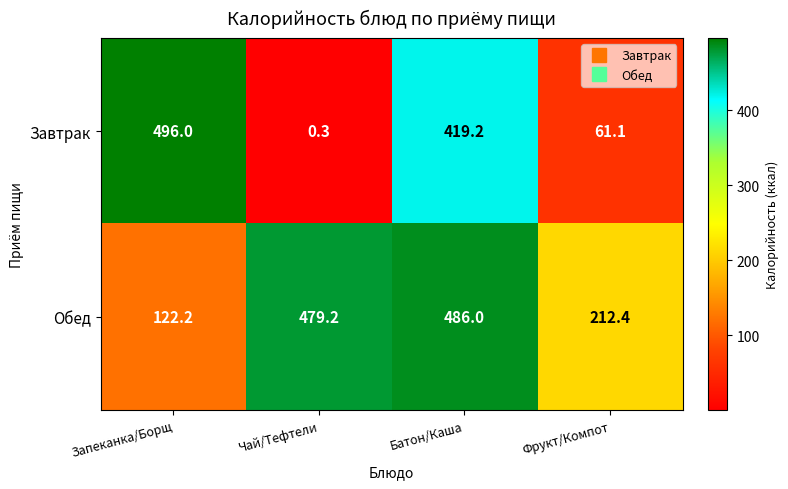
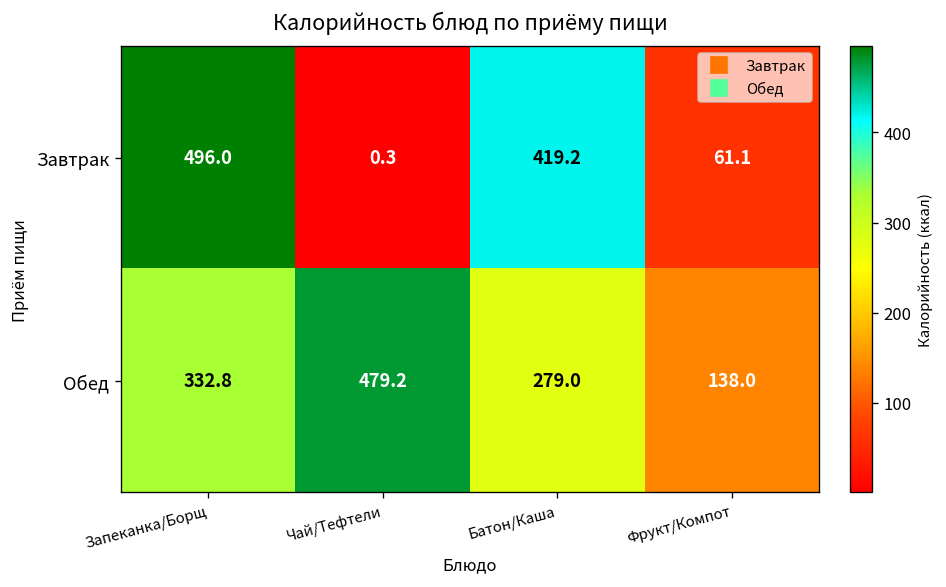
Обед, Запеканка/Борщ: 122.2 -> 332.8
Обед, Батон/Каша: 486.0 -> 279.0
Обед, Фрукт/Компот: 212.4 -> 138.0
